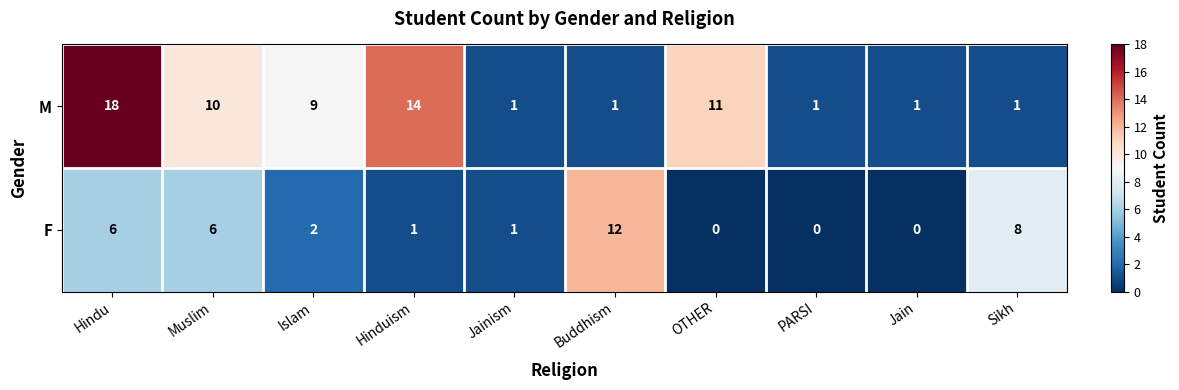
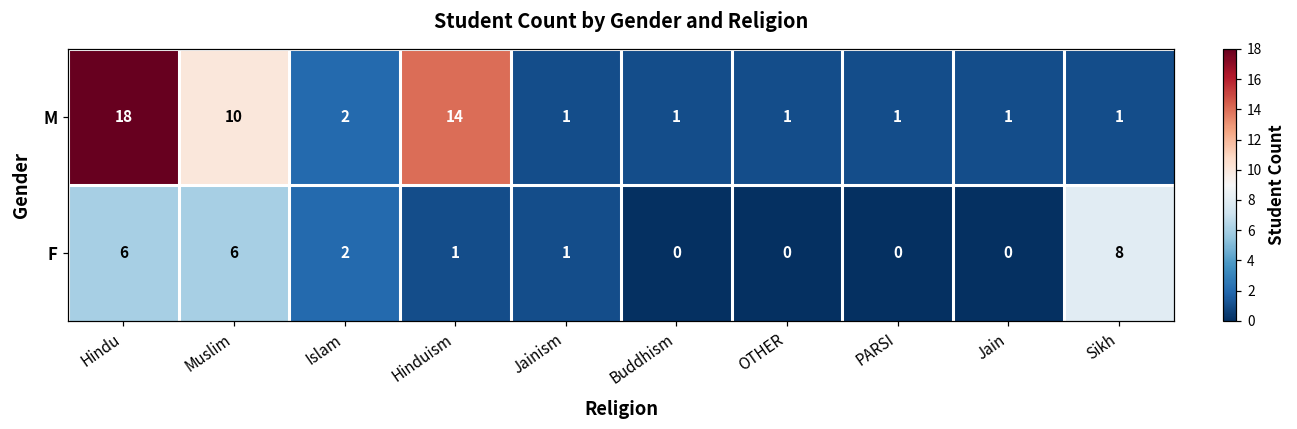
M, Islam: 9 -> 2
M, OTHER: 11 -> 1
F, Buddhism: 12 -> 0
